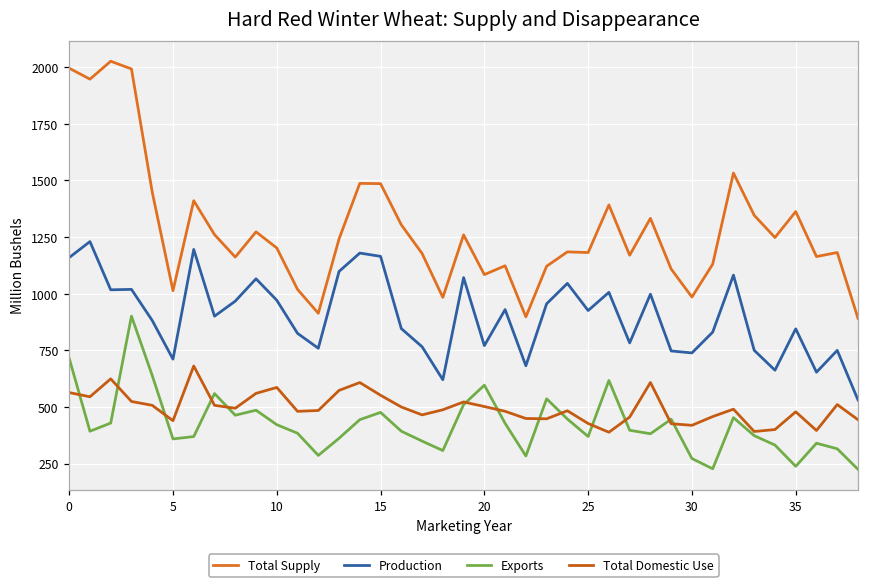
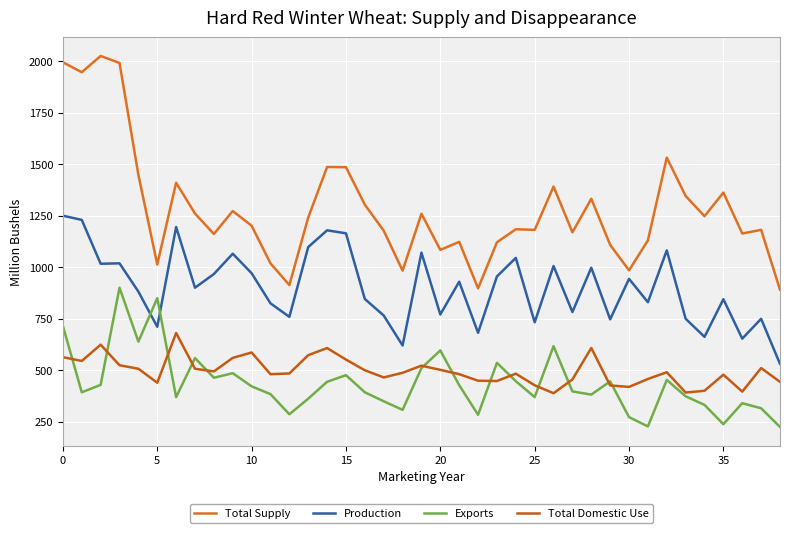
Production, 0: 1160 -> 1250
Exports, 5: 360 -> 850
Production, 25: 930 -> 730
Production, 30: 740 -> 940
